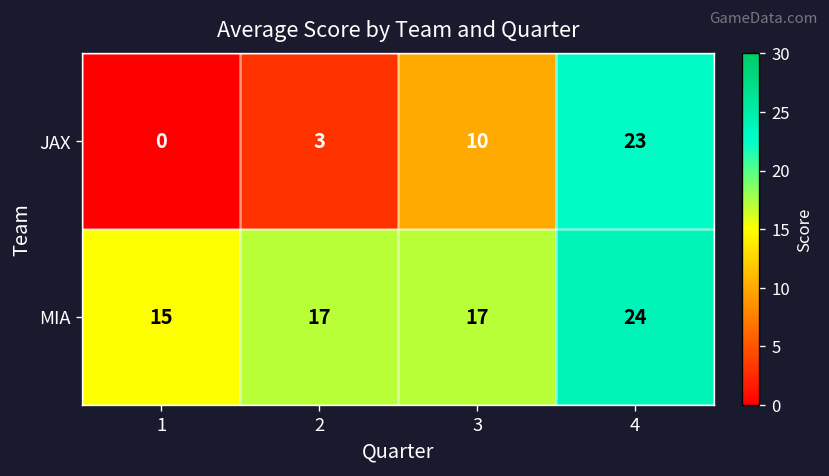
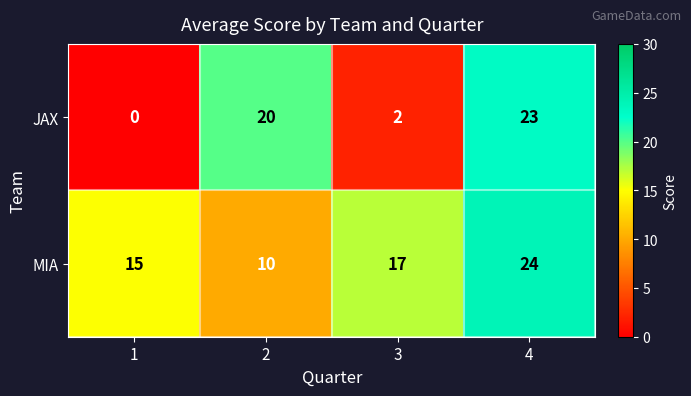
JAX, 2: 3 -> 20
JAX, 3: 10 -> 2
MIA, 2: 17 -> 10
